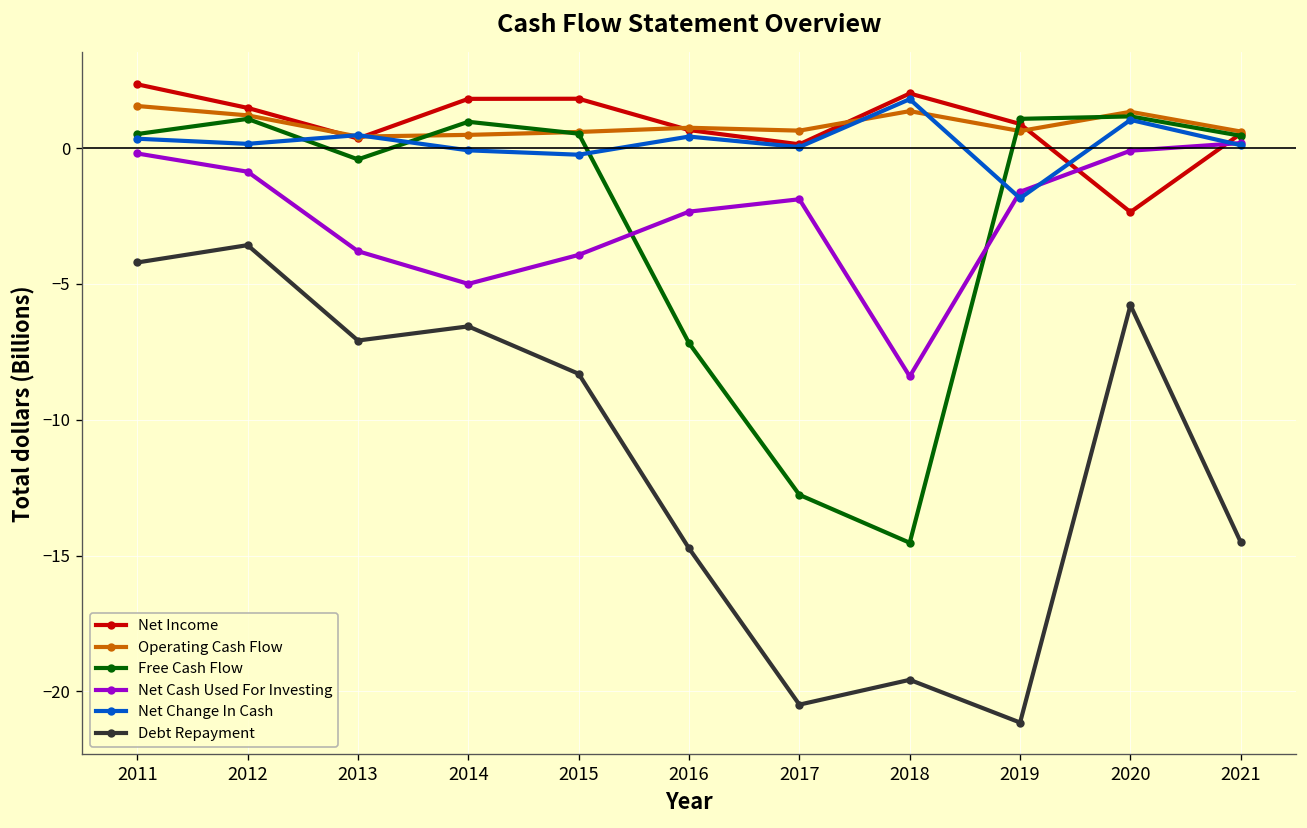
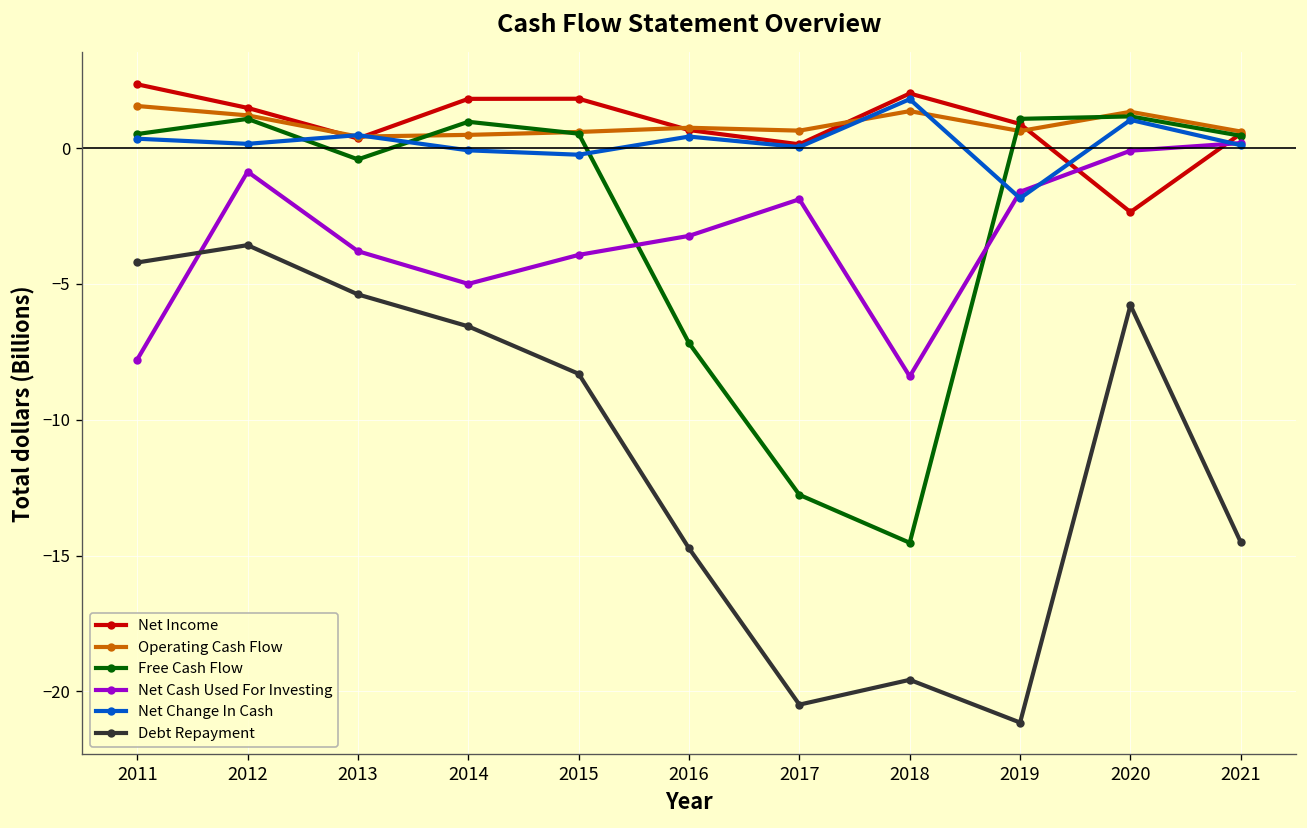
Net Cash Used For Investing, 2011: -0.2 -> -7.8
Debt Repayment, 2013: -7.1 -> -5.4
Net Cash Used For Investing, 2016: -2.3 -> -3.2
